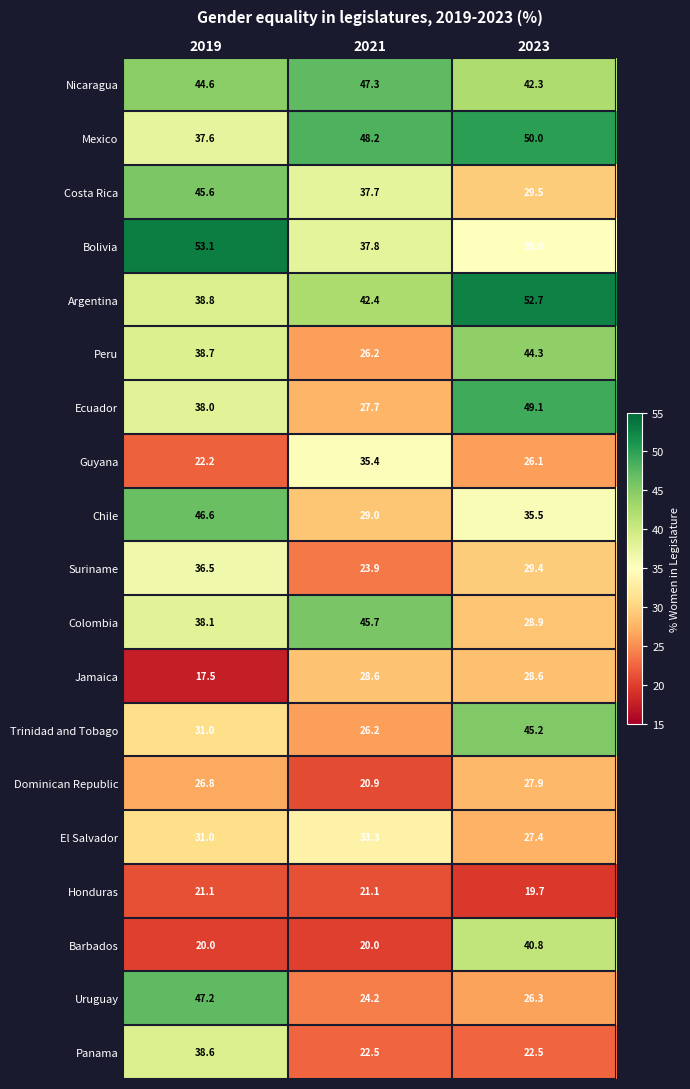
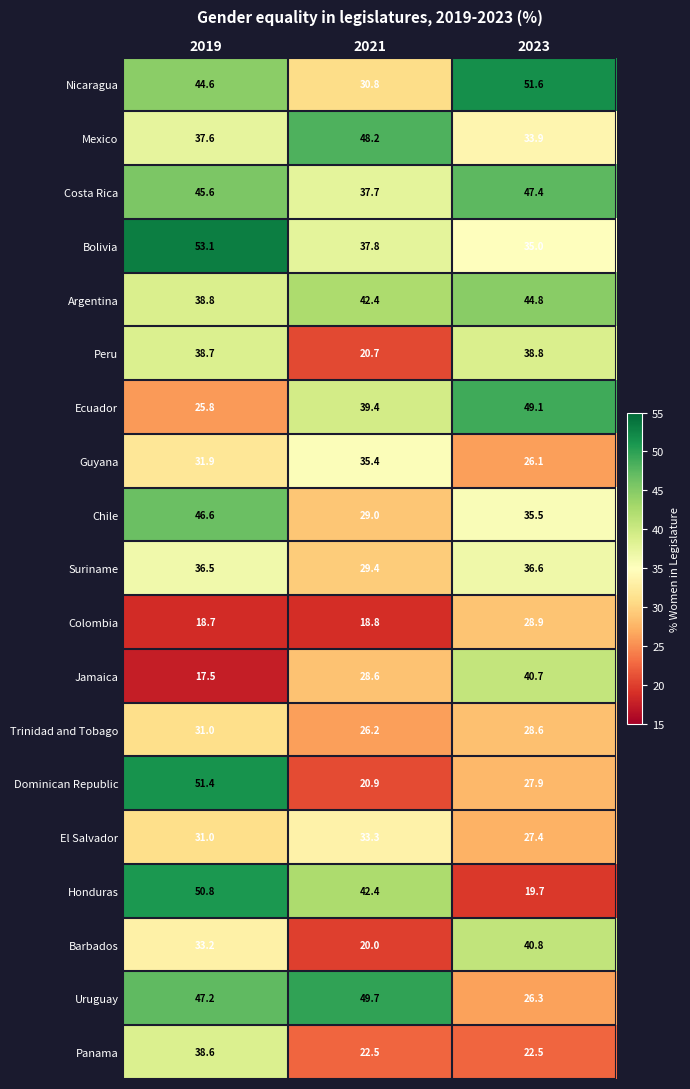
Nicaragua, 2021: 47.3 -> 30.8
Nicaragua, 2023: 42.3 -> 51.6
Mexico, 2023: 50.0 -> 33.9
Costa Rica, 2023: 29.5 -> 47.4
Argentina, 2023: 52.7 -> 44.8
Peru, 2021: 26.2 -> 20.7
Peru, 2023: 44.3 -> 38.8
Ecuador, 2019: 38.0 -> 25.8
Ecuador, 2021: 27.7 -> 39.4
Guyana, 2019: 22.2 -> 31.9
Suriname, 2021: 23.9 -> 29.4
Suriname, 2023: 29.4 -> 36.6
Colombia, 2019: 38.1 -> 18.7
Colombia, 2021: 45.7 -> 18.8
Jamaica, 2023: 28.6 -> 40.7
Trinidad and Tobago, 2023: 45.2 -> 28.6
Dominican Republic, 2019: 26.8 -> 51.4
Honduras, 2019: 21.1 -> 50.8
Honduras, 2021: 21.1 -> 42.4
Barbados, 2019: 20.0 -> 33.2
Uruguay, 2021: 24.2 -> 49.7
